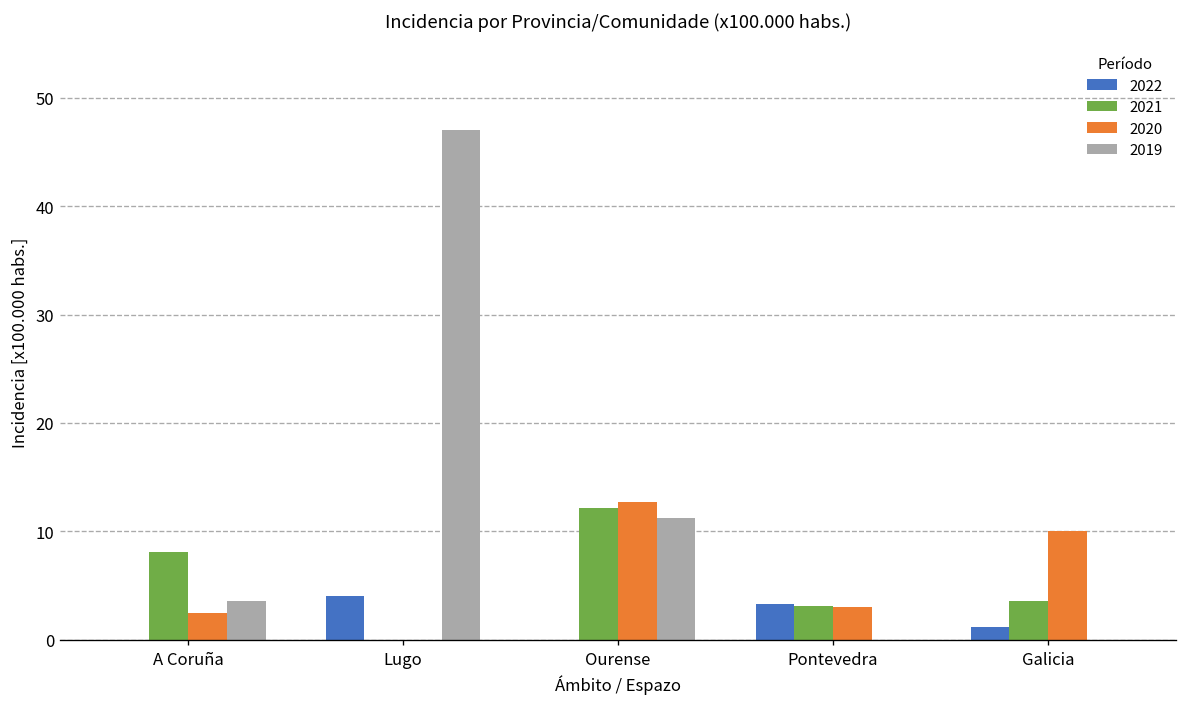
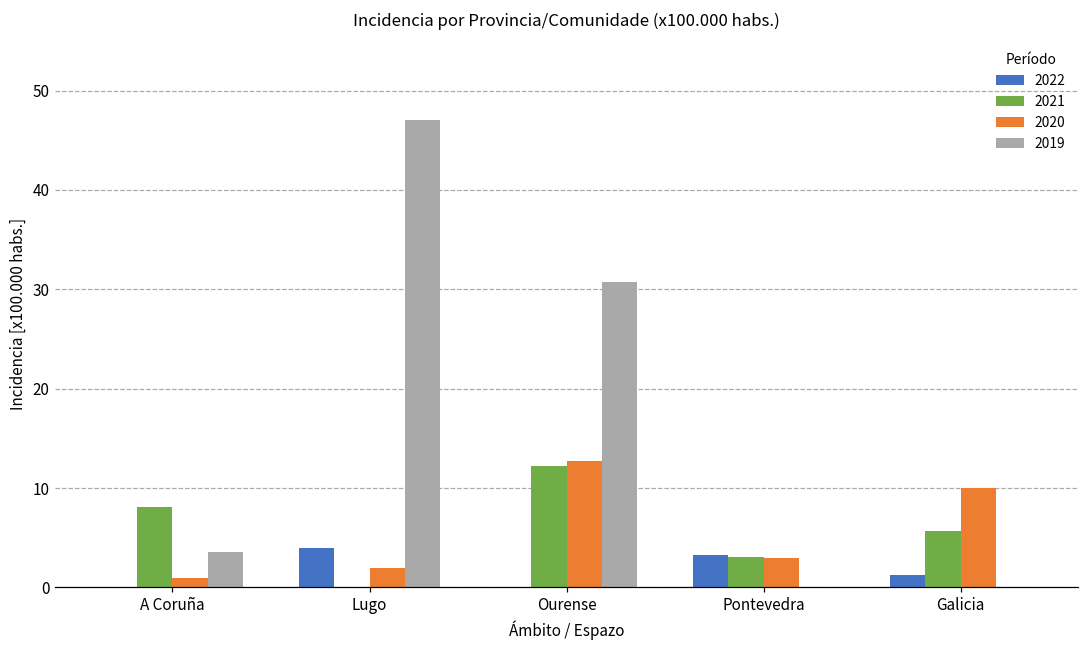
2020, A Coruña: 3 -> 1
2020, Lugo: 0 -> 2
2019, Ourense: 11 -> 31
2021, Galicia: 4 -> 6
